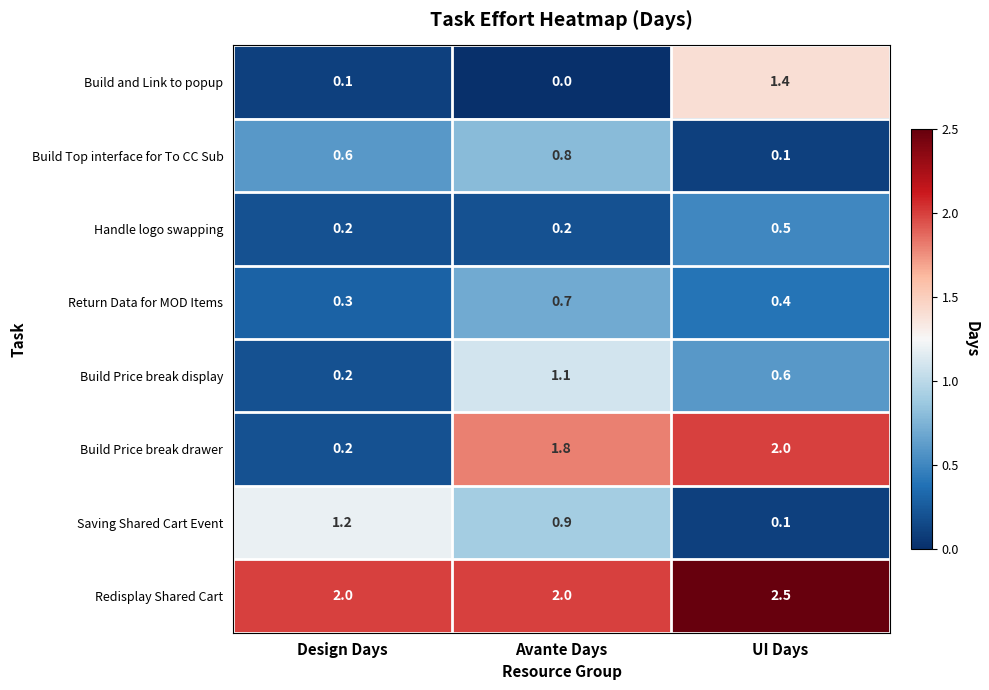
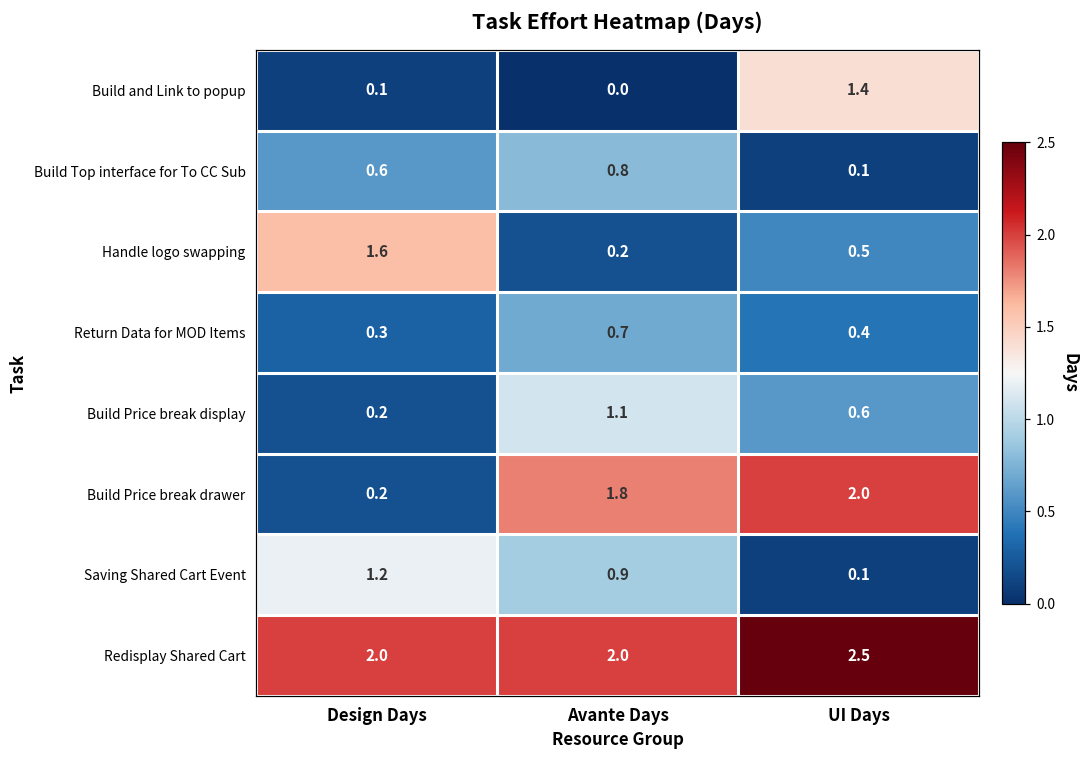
Handle logo swapping, Design Days: 0.2 -> 1.6
